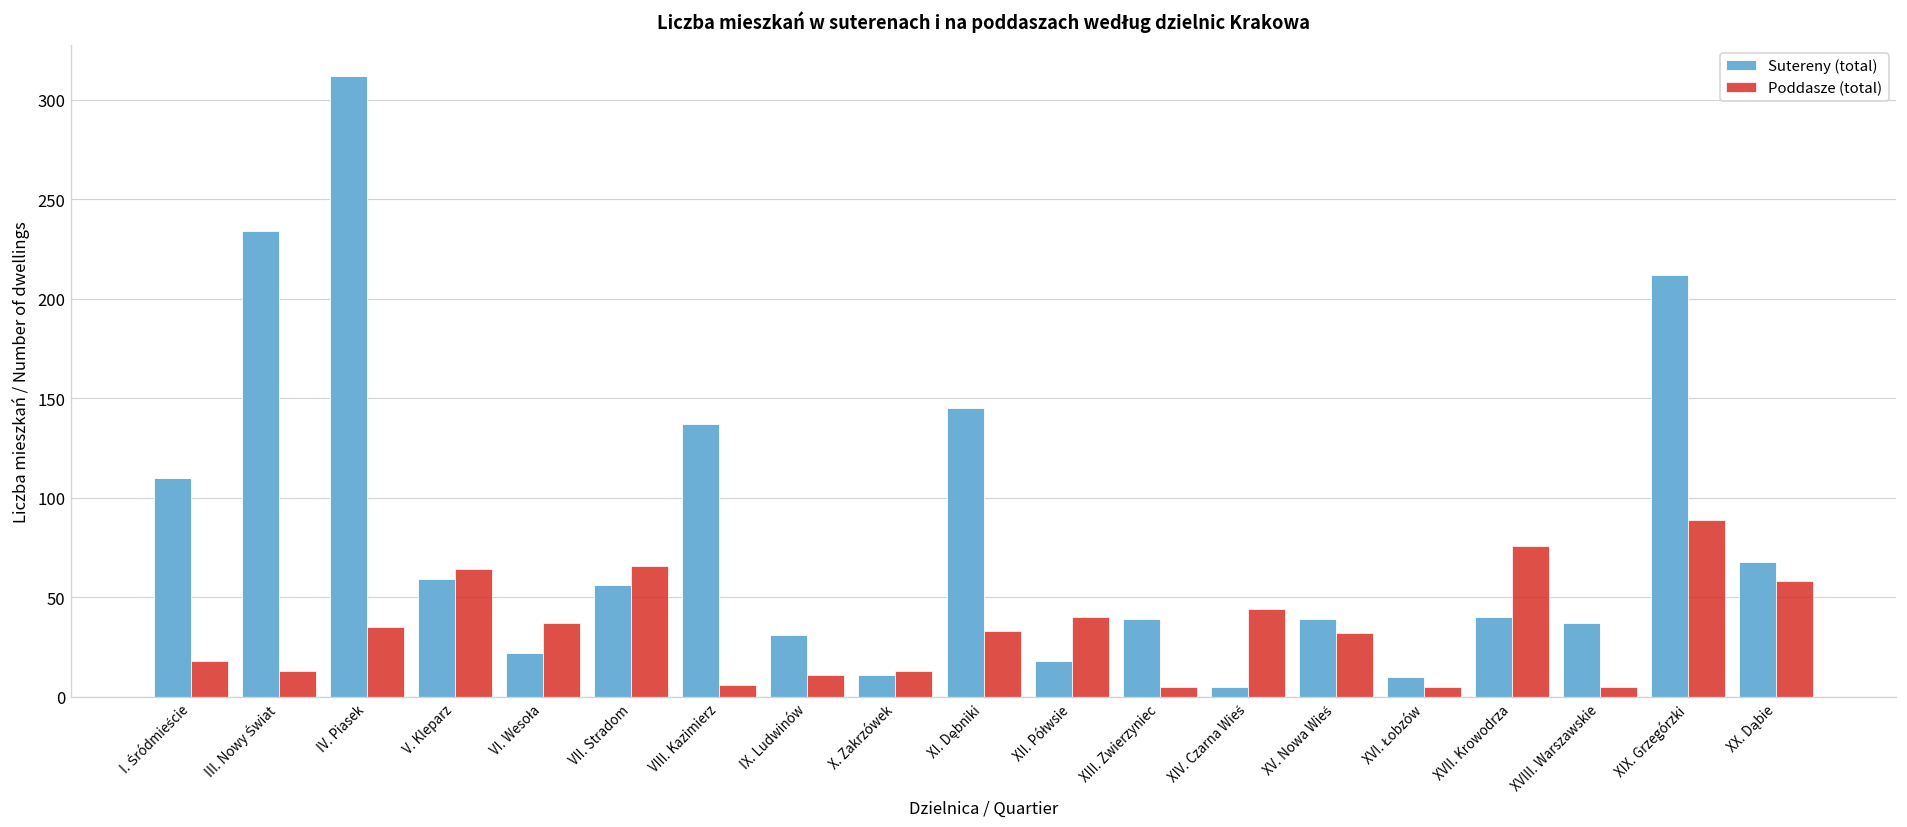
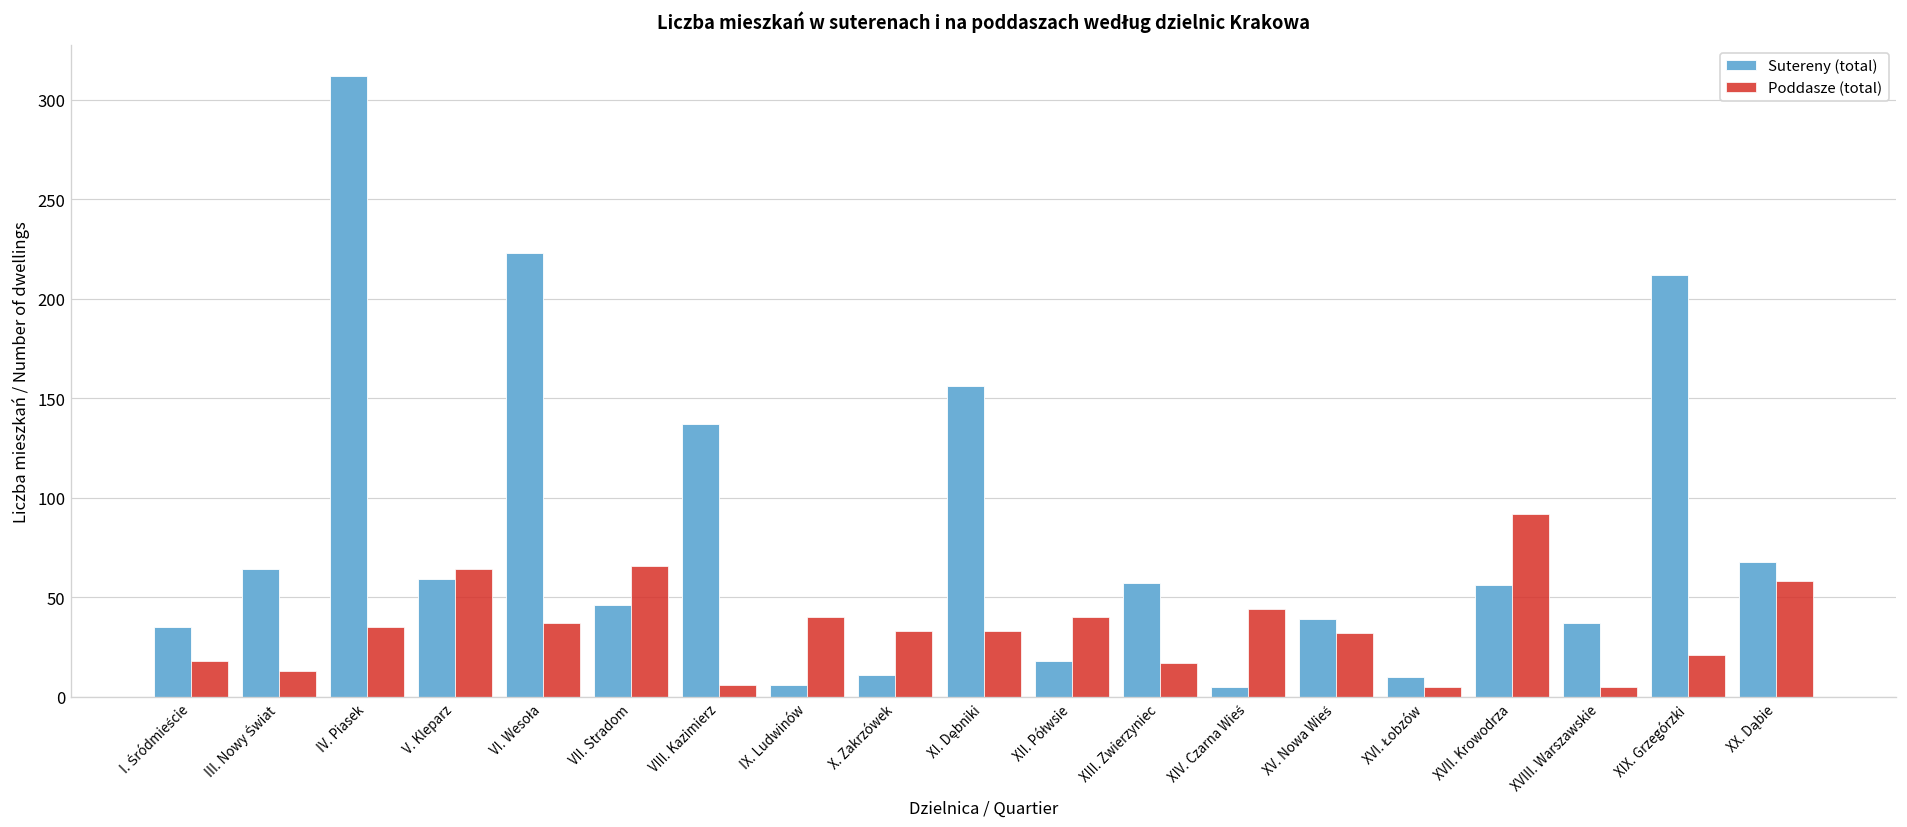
Sutereny (total), I. Śródmieście: 110 -> 35
Sutereny (total), III. Nowy Świat: 234 -> 64
Sutereny (total), VI. Wesoła: 22 -> 223
Sutereny (total), VII. Stradom: 56 -> 46
Sutereny (total), IX. Ludwinów: 31 -> 6
Poddasze (total), IX. Ludwinów: 11 -> 40
Poddasze (total), X. Zakrzówek: 13 -> 33
Sutereny (total), XI. Dębniki: 145 -> 156
Sutereny (total), XIII. Zwierzyniec: 39 -> 57
Poddasze (total), XIII. Zwierzyniec: 5 -> 17
Sutereny (total), XVII. Krowodrza: 40 -> 56
Poddasze (total), XVII. Krowodrza: 76 -> 92
Poddasze (total), XIX. Grzegórzki: 89 -> 21
